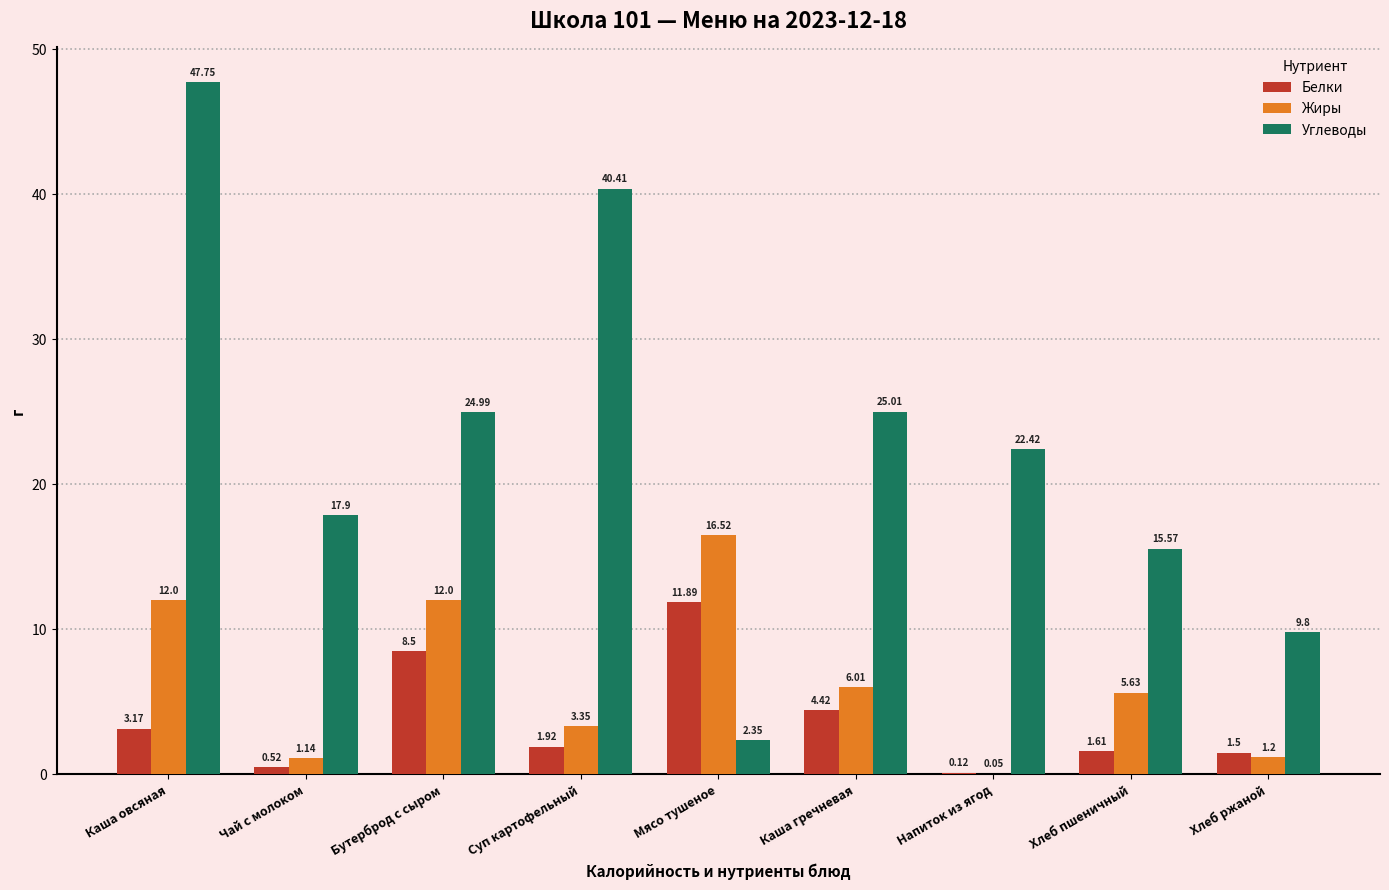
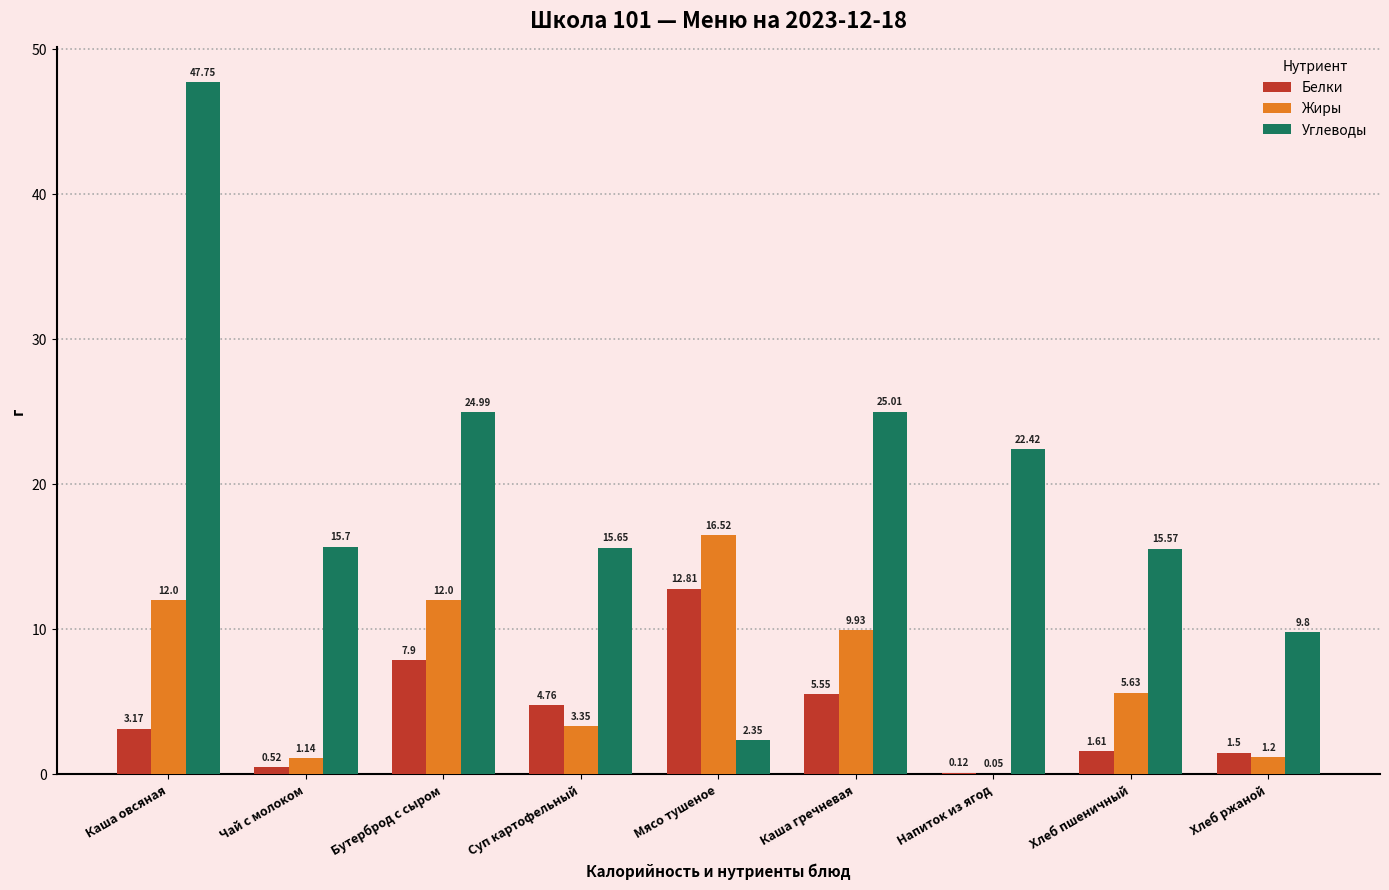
Углеводы, Чай с молоком: 17.9 -> 15.7
Белки, Бутерброд с сыром: 8.5 -> 7.9
Белки, Суп картофельный: 1.92 -> 4.76
Углеводы, Суп картофельный: 40.41 -> 15.65
Белки, Мясо тушеное: 11.89 -> 12.81
Белки, Каша гречневая: 4.42 -> 5.55
Жиры, Каша гречневая: 6.01 -> 9.93
